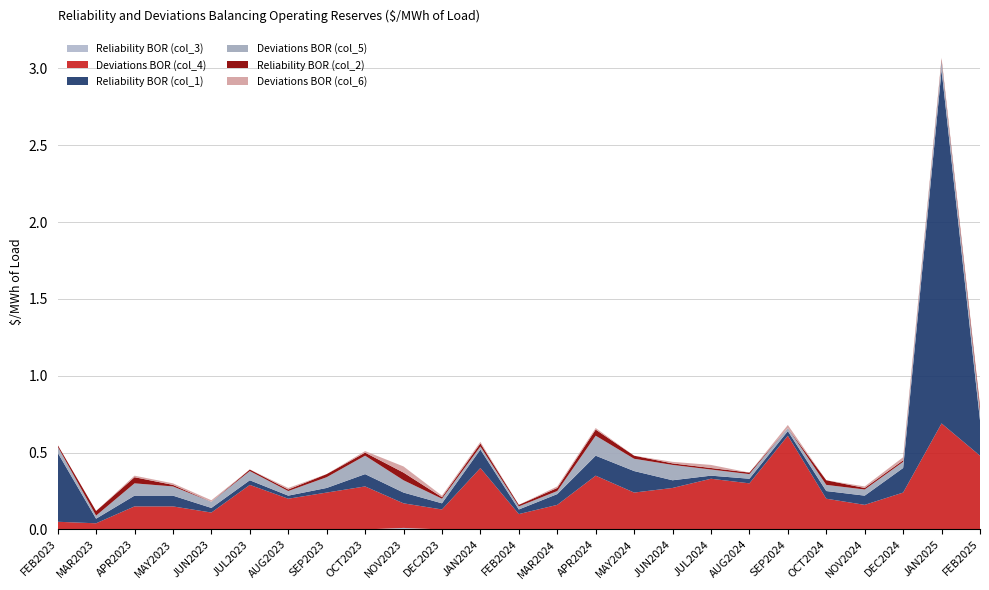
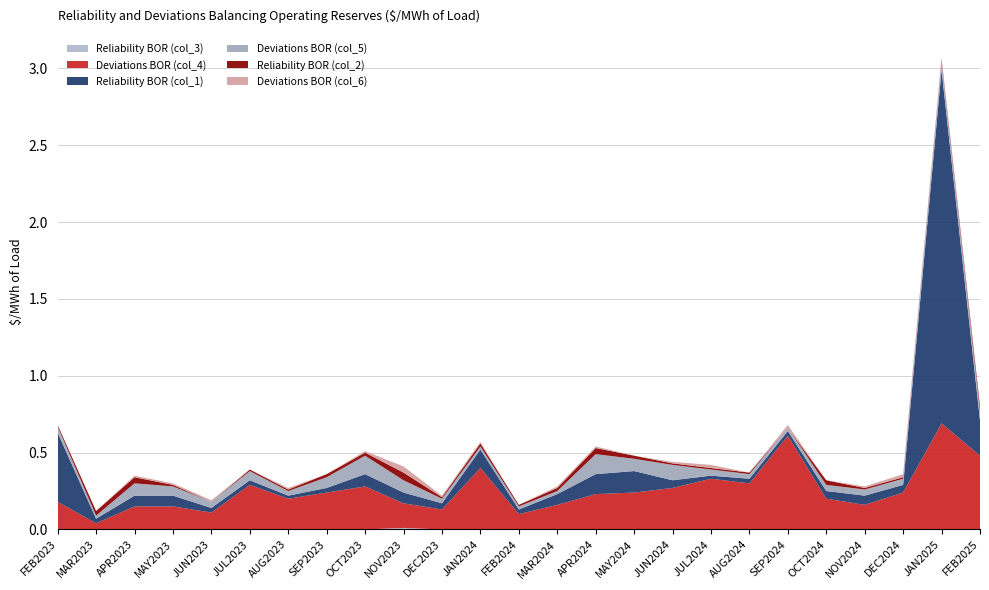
Deviations BOR (col_4), FEB2023: 0.05 -> 0.18
Deviations BOR (col_4), APR2024: 0.35 -> 0.23
Reliability BOR (col_1), DEC2024: 0.16 -> 0.05
